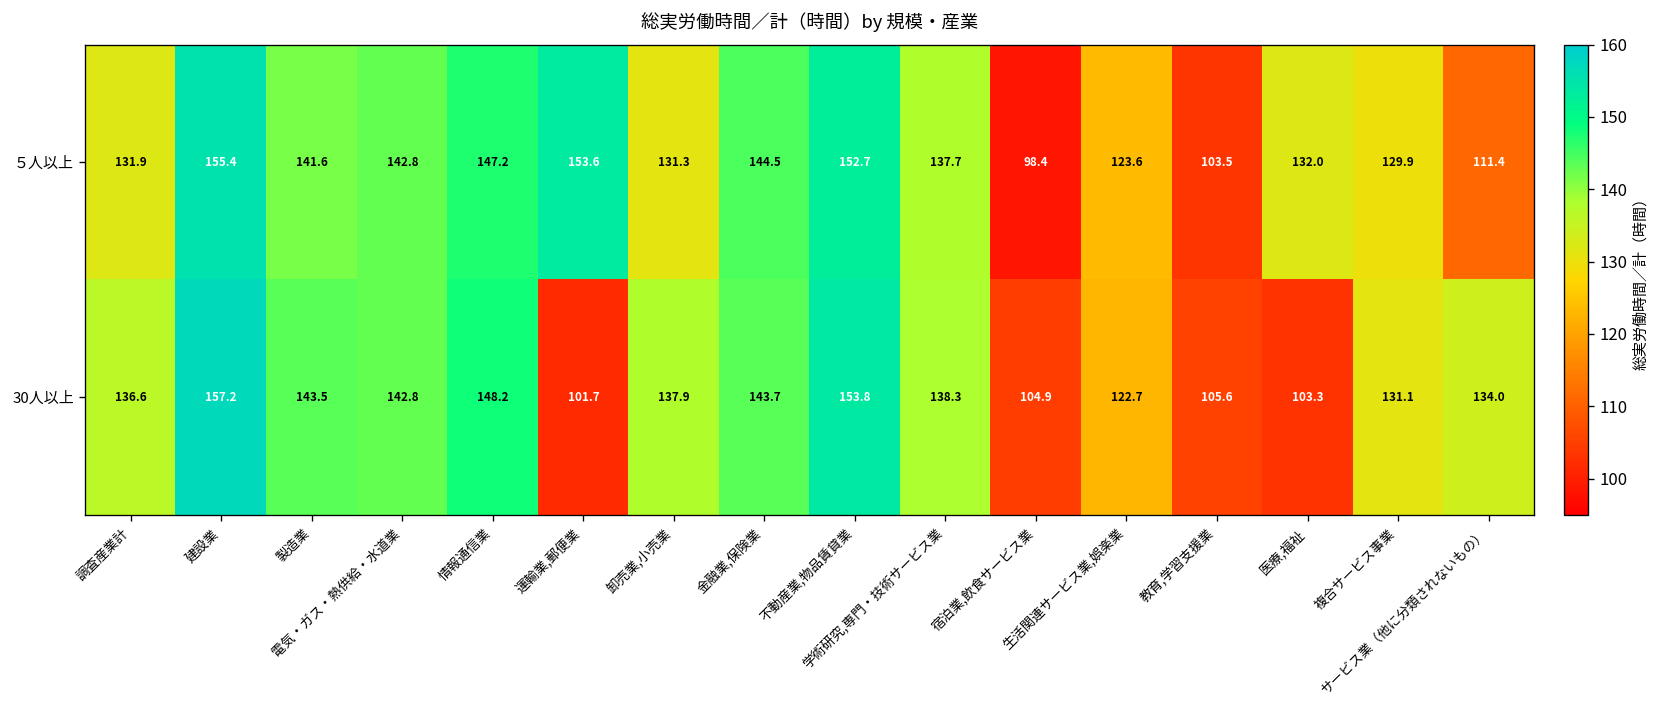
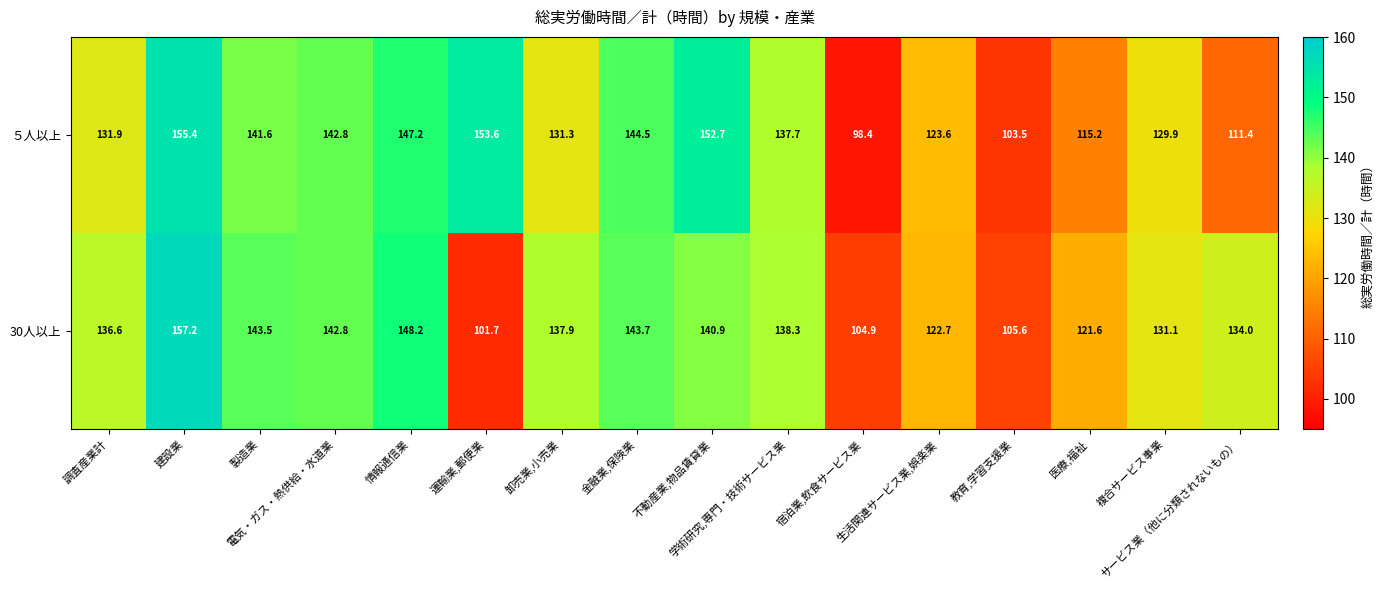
５人以上, 医療,福祉: 132.0 -> 115.2
30人以上, 不動産業,物品賃貸業: 153.8 -> 140.9
30人以上, 医療,福祉: 103.3 -> 121.6
